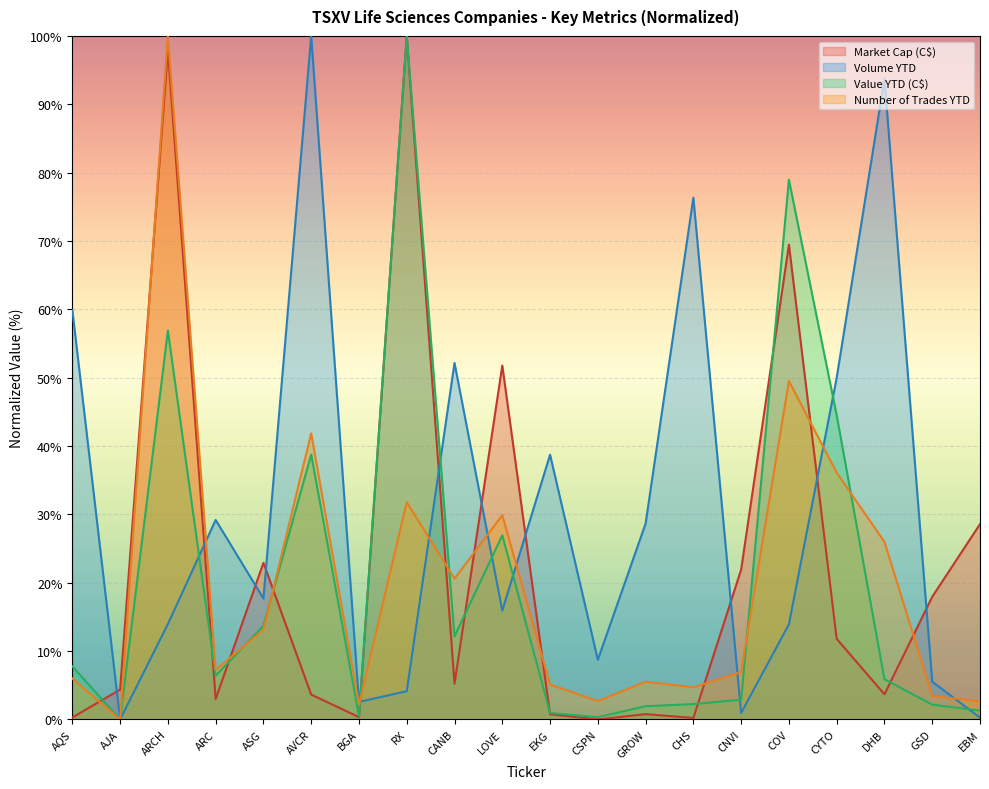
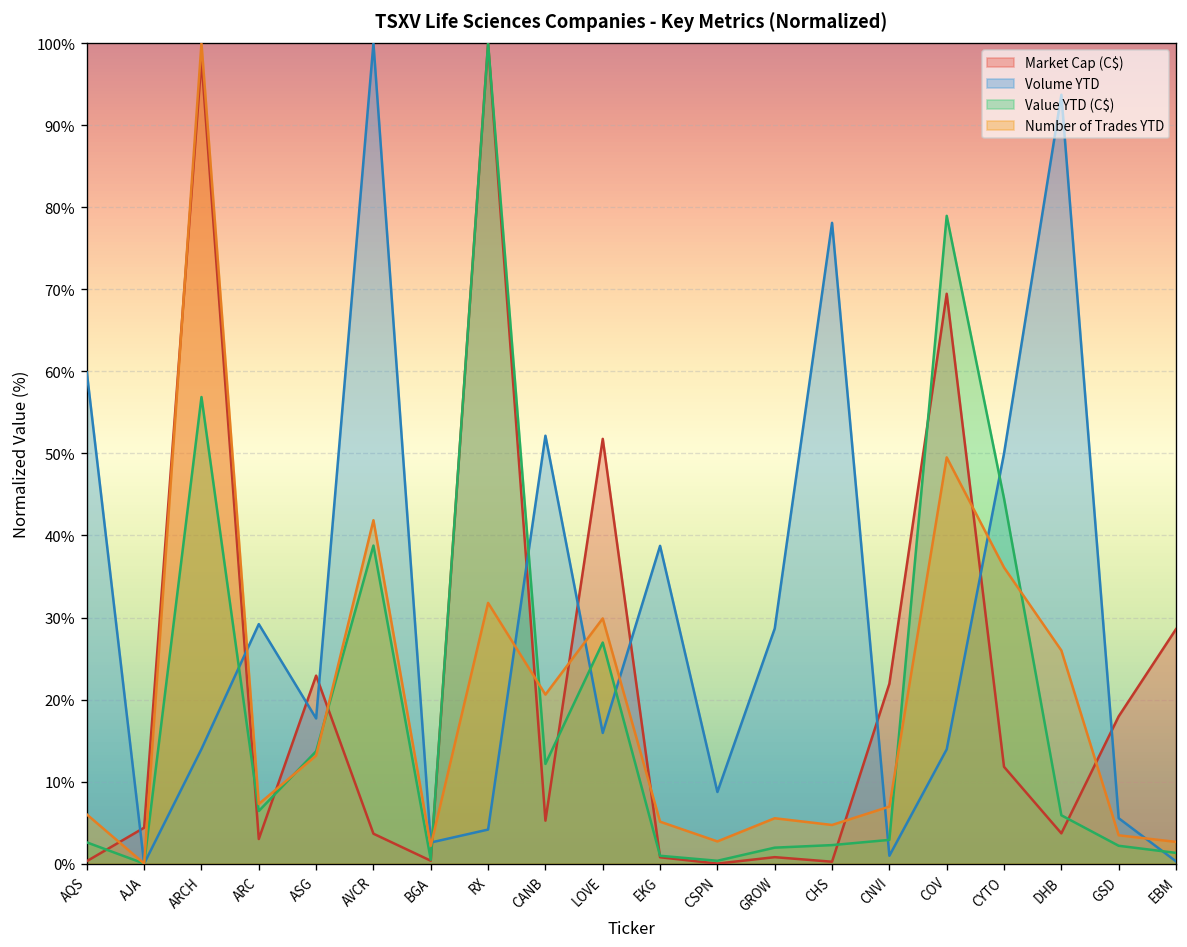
Value YTD (C$), AQS: 8% -> 3%
Volume YTD, CHS: 76% -> 78%
